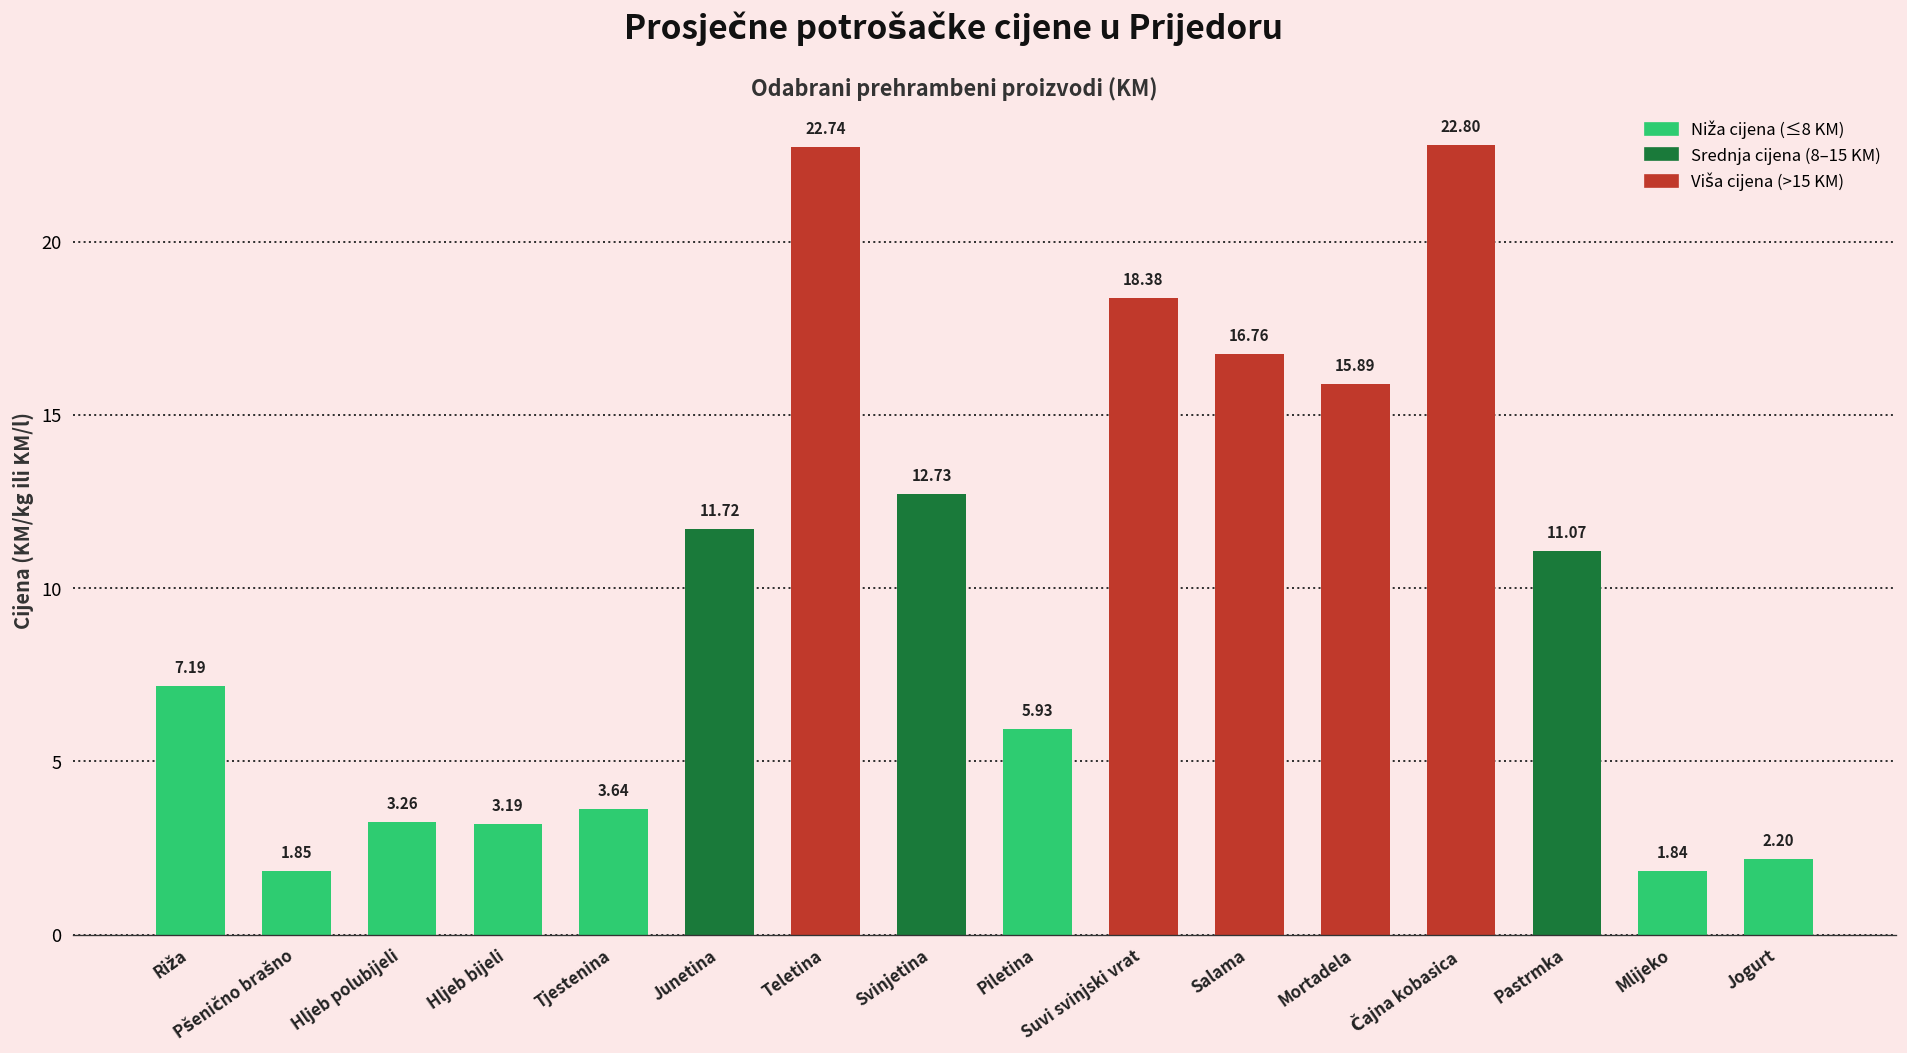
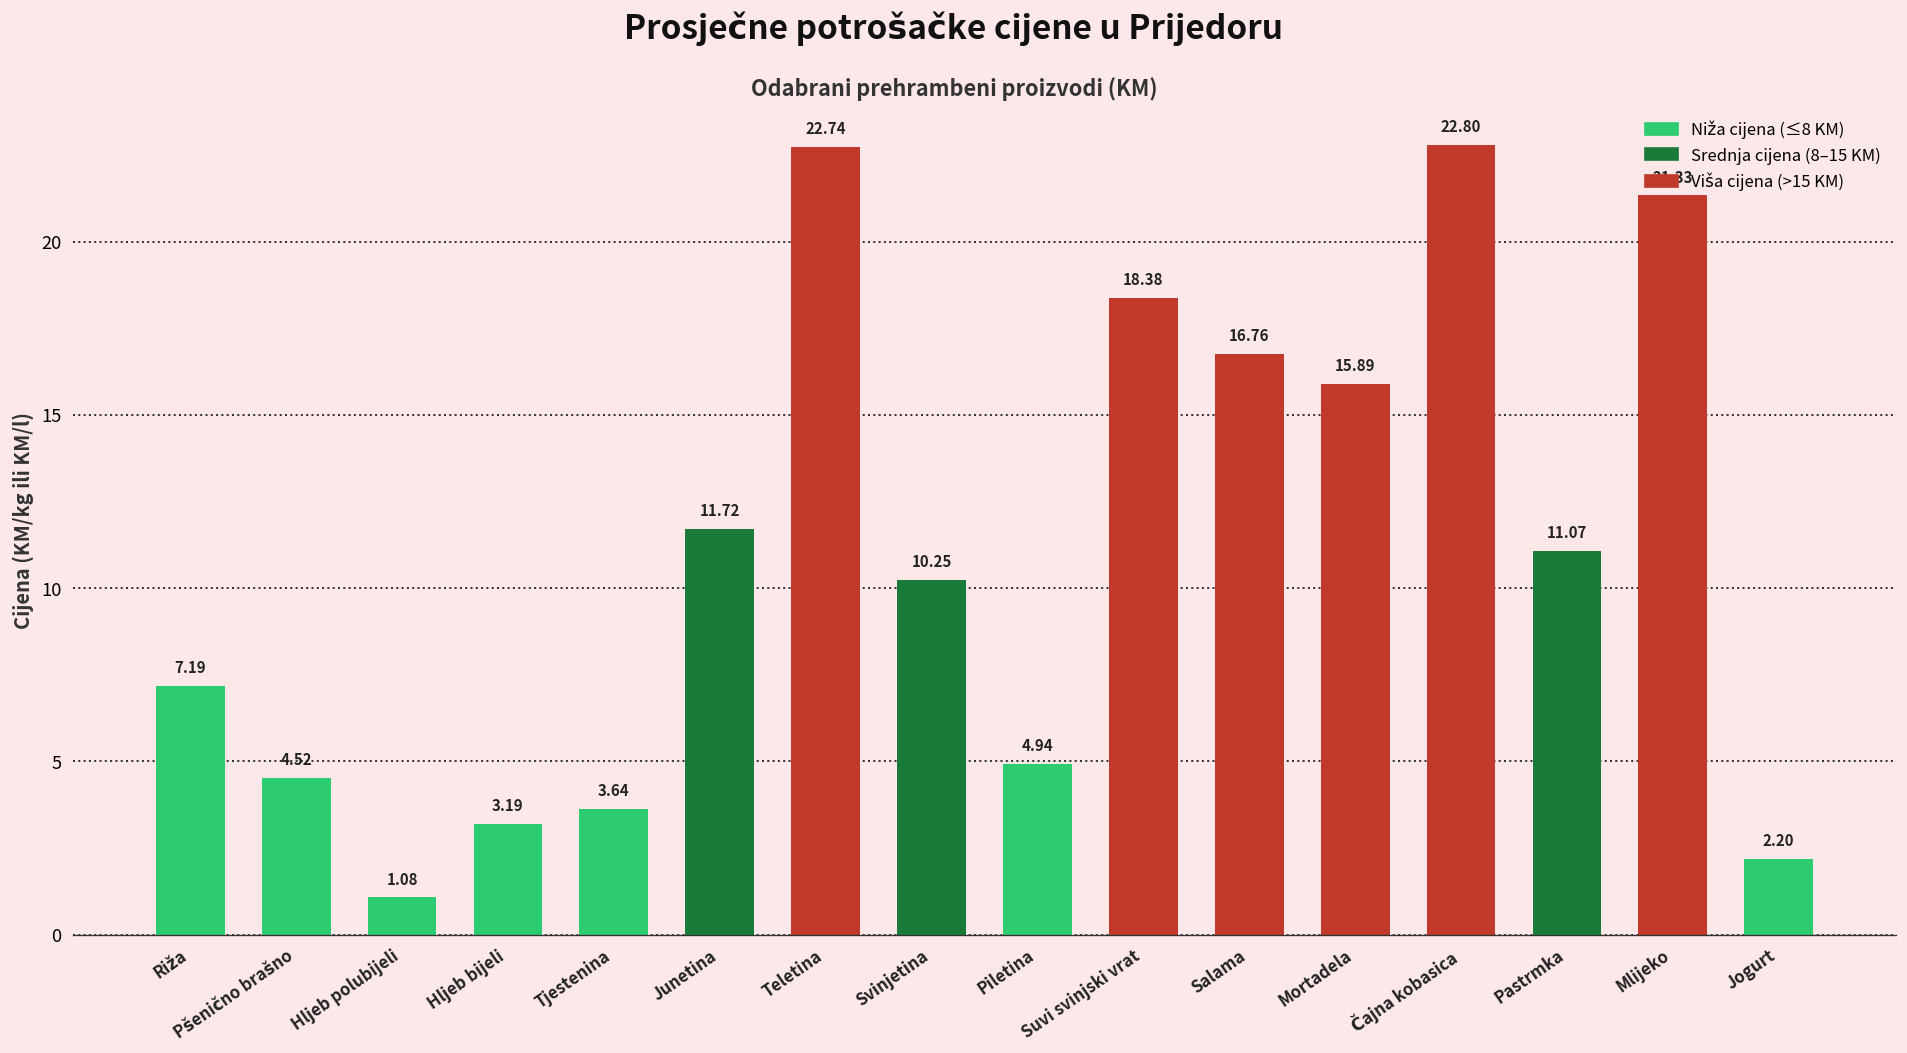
Pšenično brašno: 1.85 -> 4.52
Hljeb polubijeli: 3.26 -> 1.08
Svinjetina: 12.73 -> 10.25
Piletina: 5.93 -> 4.94
Mlijeko: 1.84 -> 21.33
